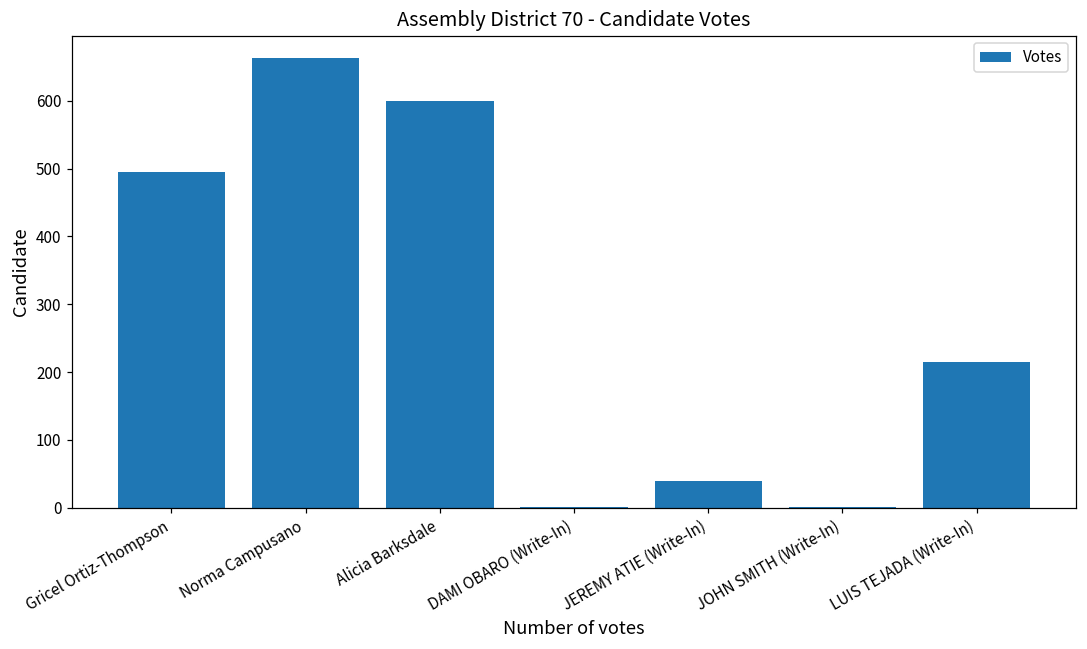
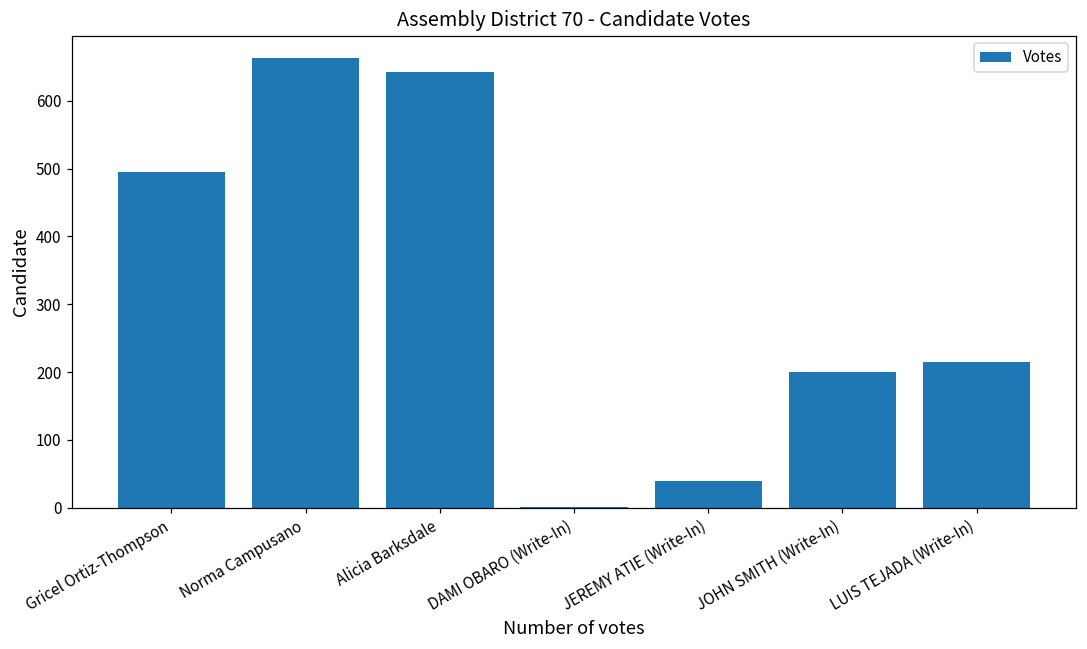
Alicia Barksdale: 600 -> 640
JOHN SMITH (Write-In): 0 -> 200
